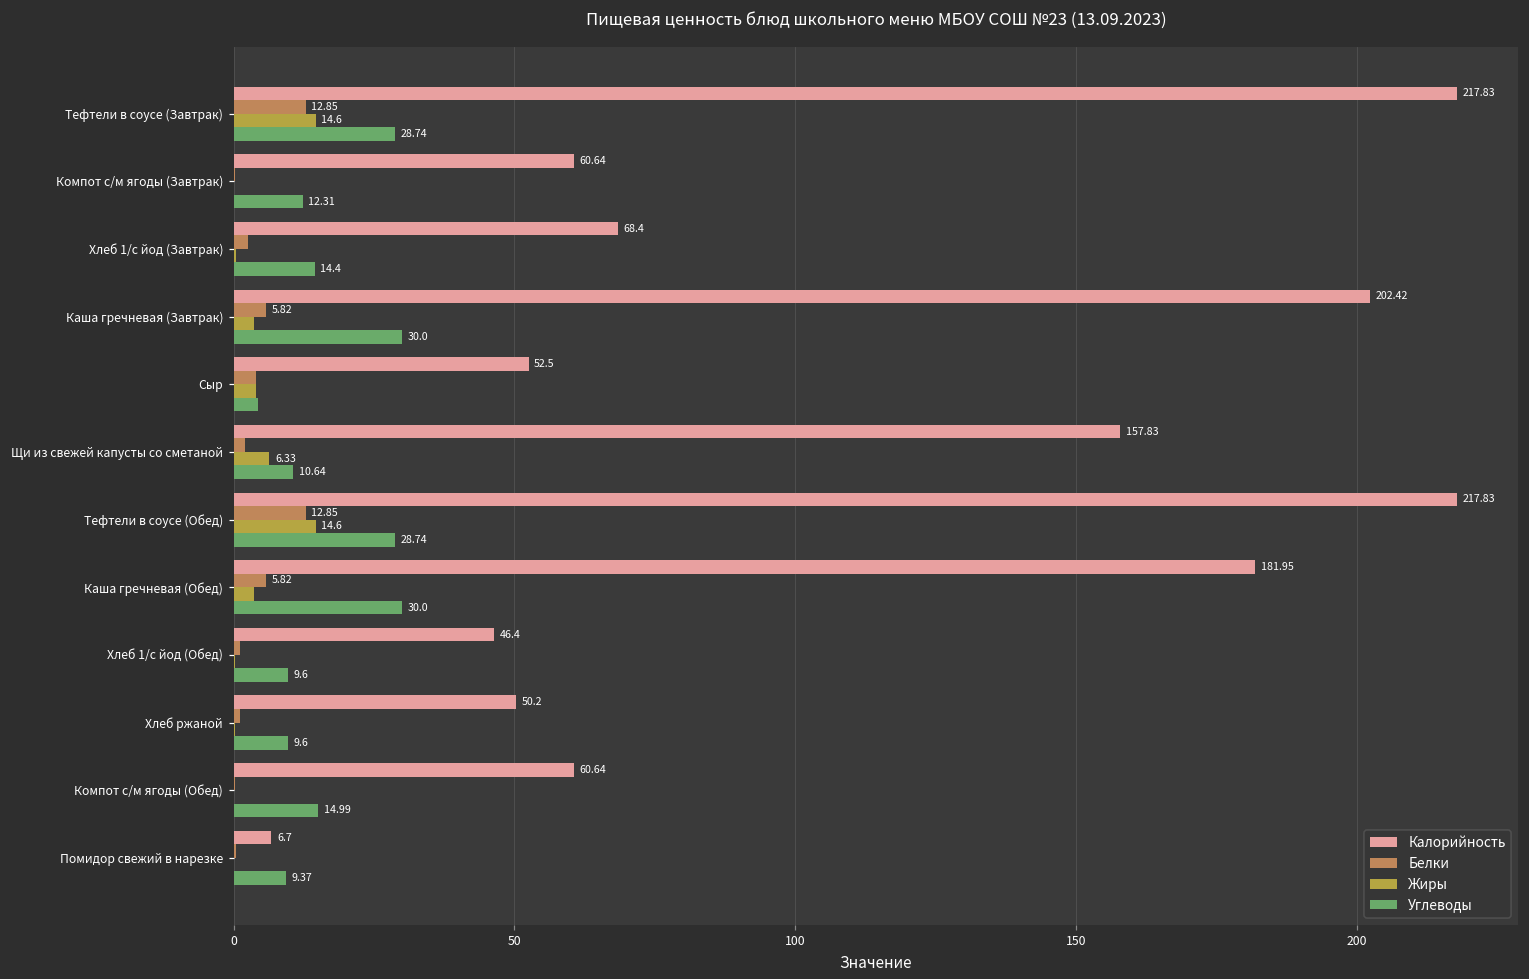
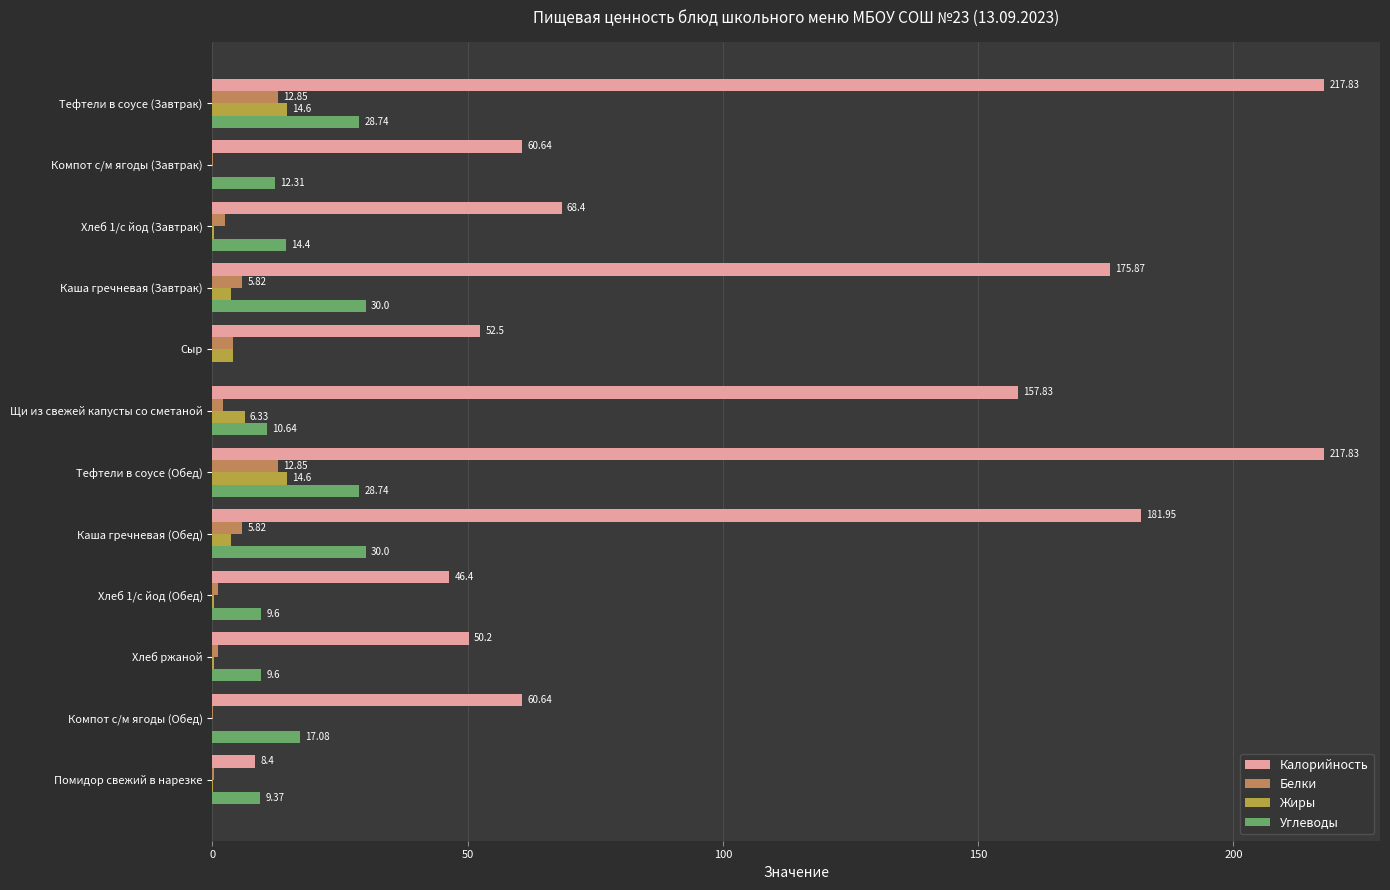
Калорийность, Каша гречневая (Завтрак): 202.42 -> 175.87
Углеводы, Сыр: 4 -> 0
Углеводы, Компот с/м ягоды (Обед): 14.99 -> 17.08
Калорийность, Помидор свежий в нарезке: 6.7 -> 8.4
